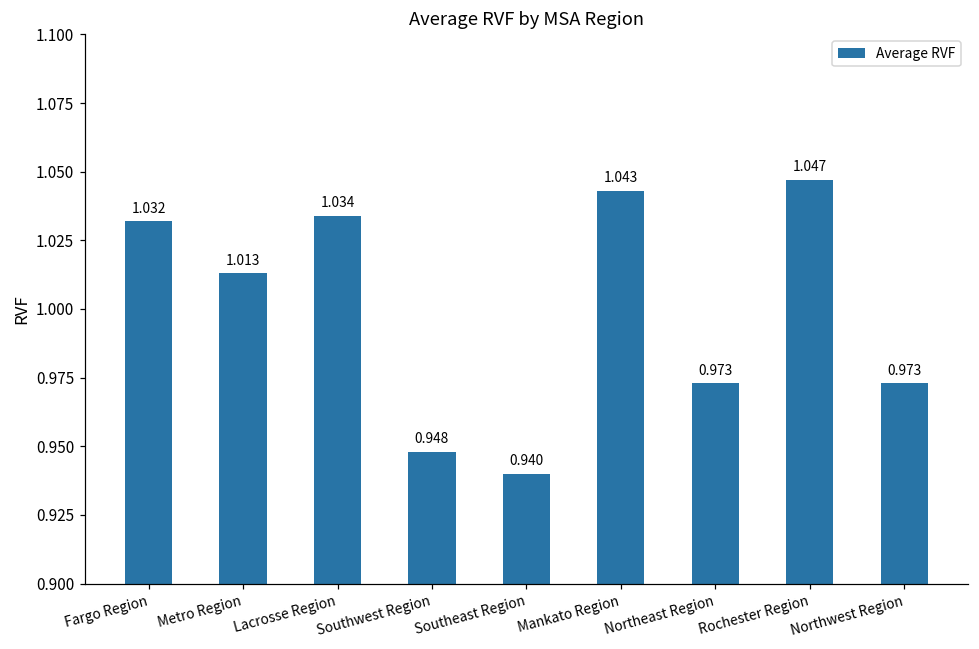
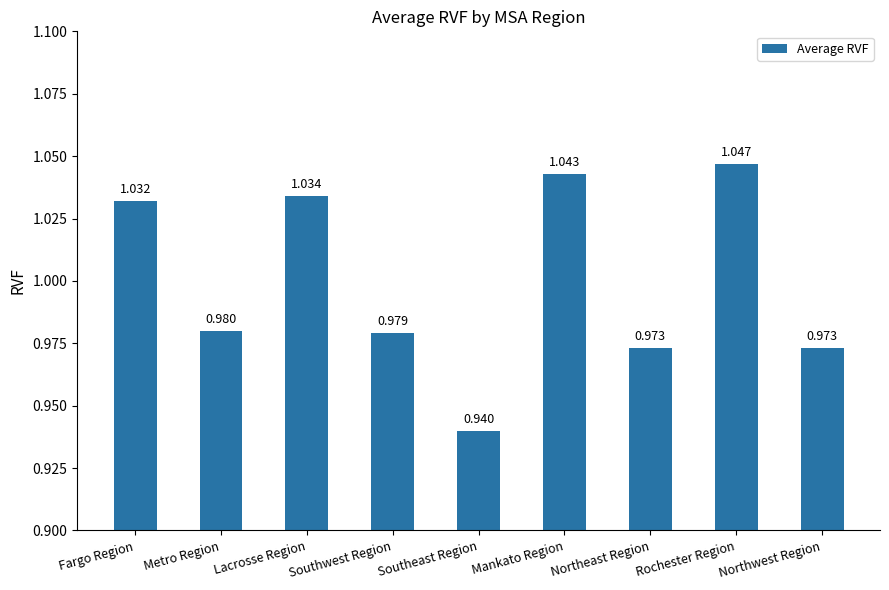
Metro Region: 1.013 -> 0.980
Southwest Region: 0.948 -> 0.979
